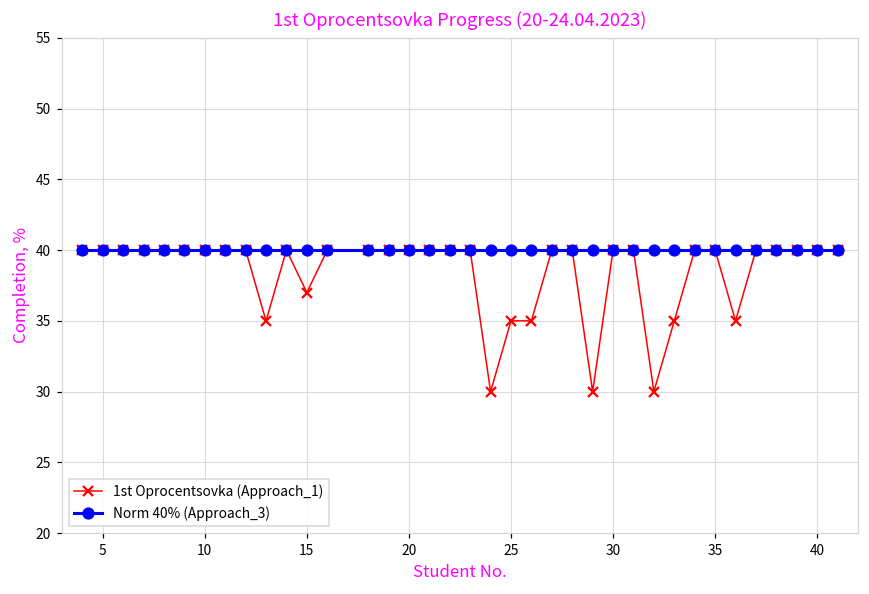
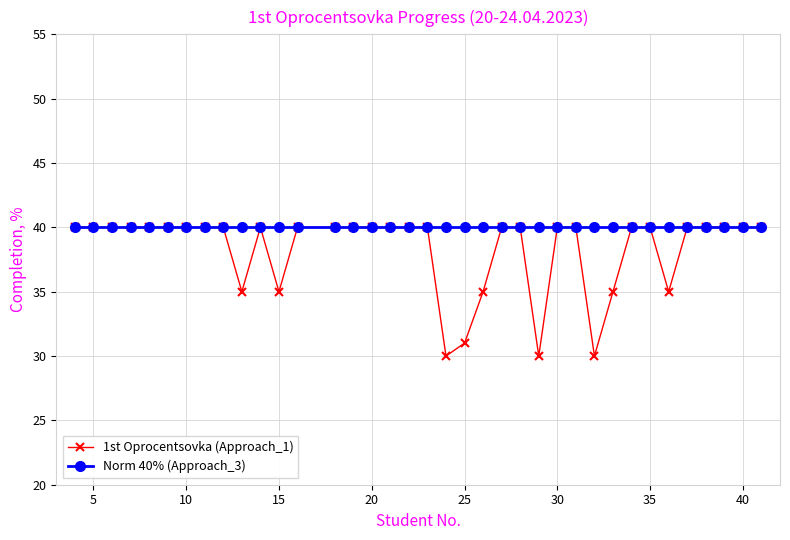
1st Oprocentsovka (Approach_1), 15: 37 -> 35
1st Oprocentsovka (Approach_1), 25: 35 -> 31
